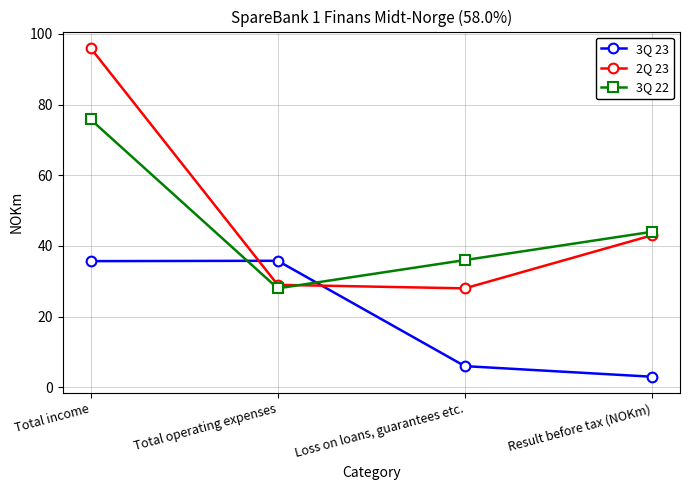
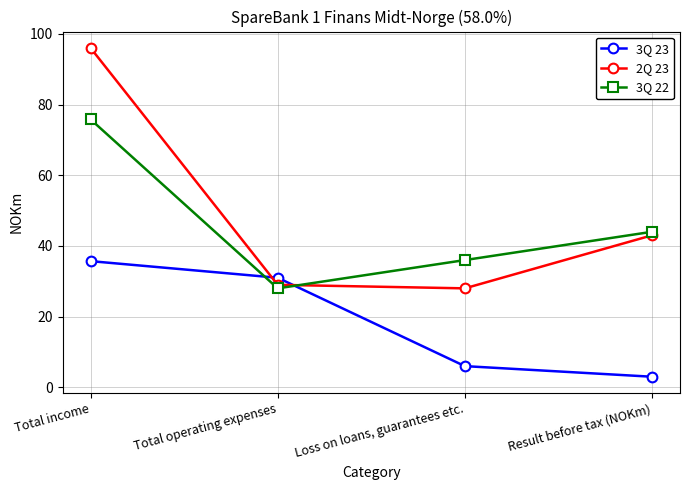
3Q 23, Total operating expenses: 36 -> 31
